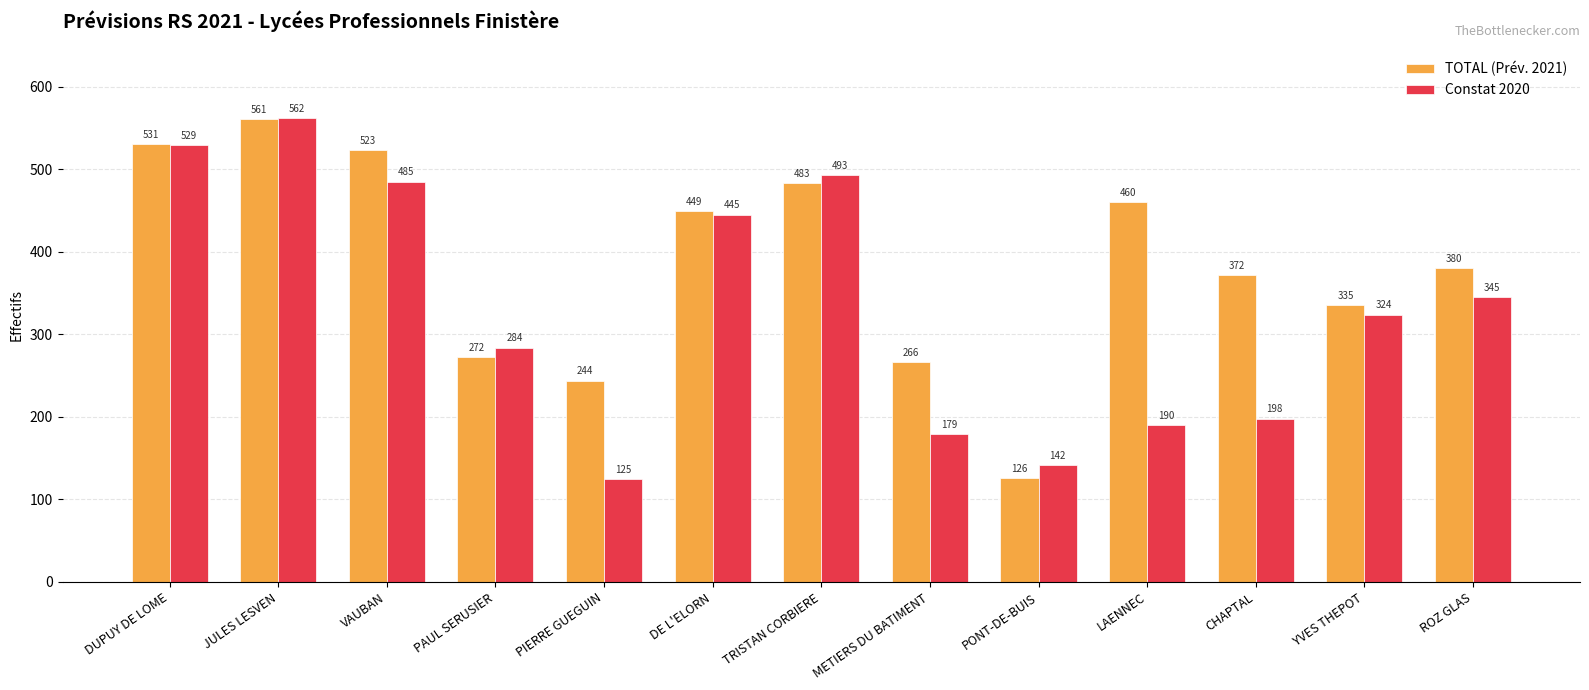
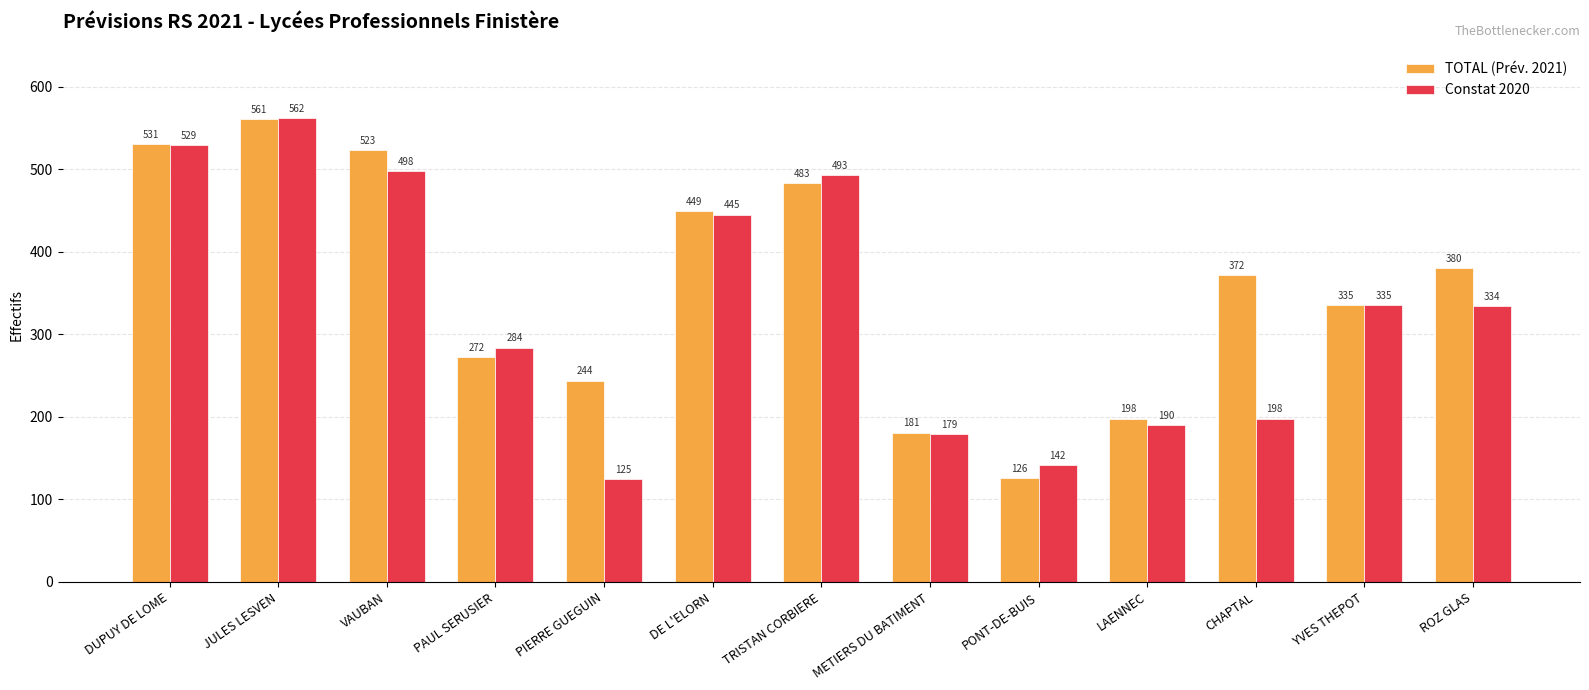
Constat 2020, VAUBAN: 485 -> 498
TOTAL (Prév. 2021), METIERS DU BATIMENT: 266 -> 181
TOTAL (Prév. 2021), LAENNEC: 460 -> 198
Constat 2020, YVES THEPOT: 324 -> 335
Constat 2020, ROZ GLAS: 345 -> 334
